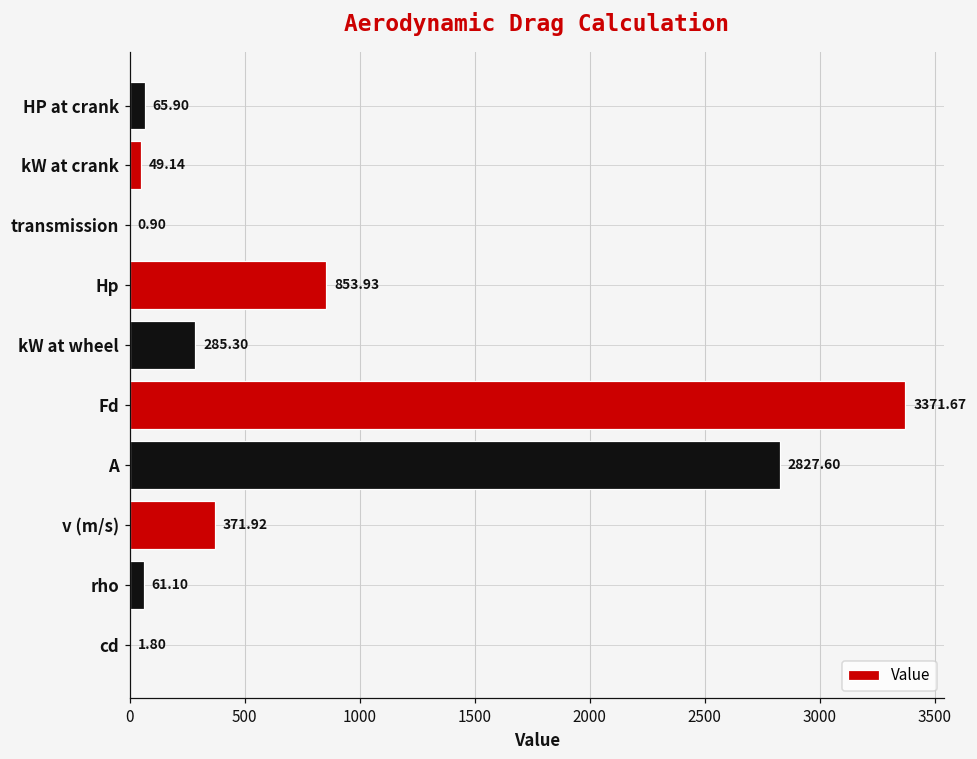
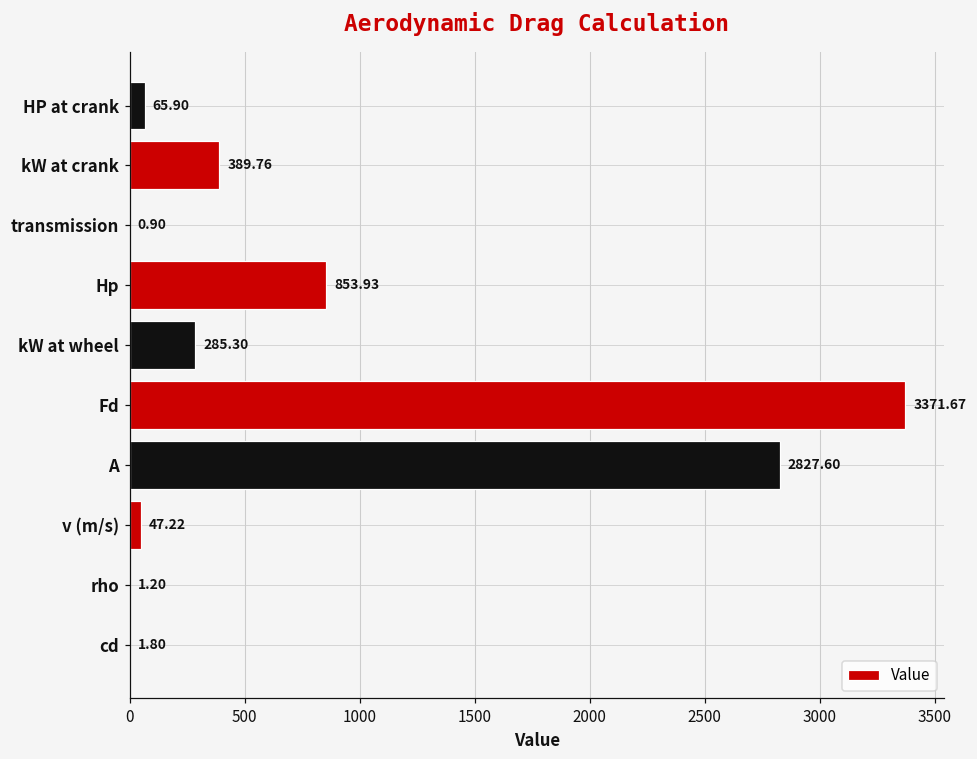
kW at crank: 49.14 -> 389.76
v (m/s): 371.92 -> 47.22
rho: 61.10 -> 1.20
